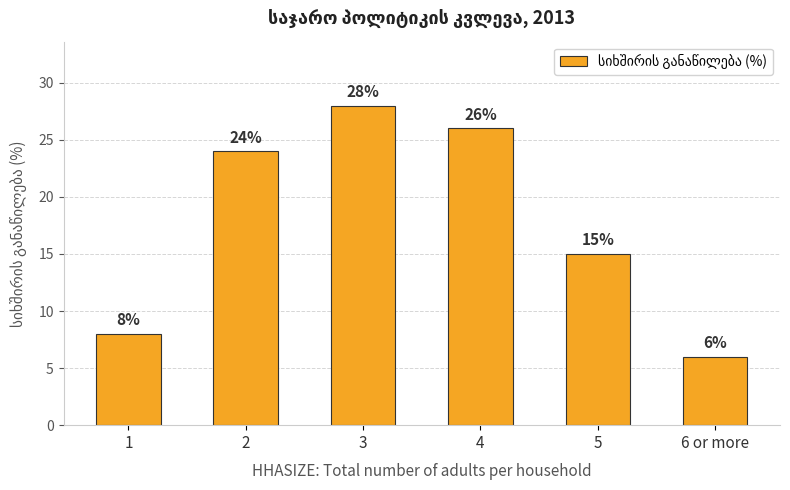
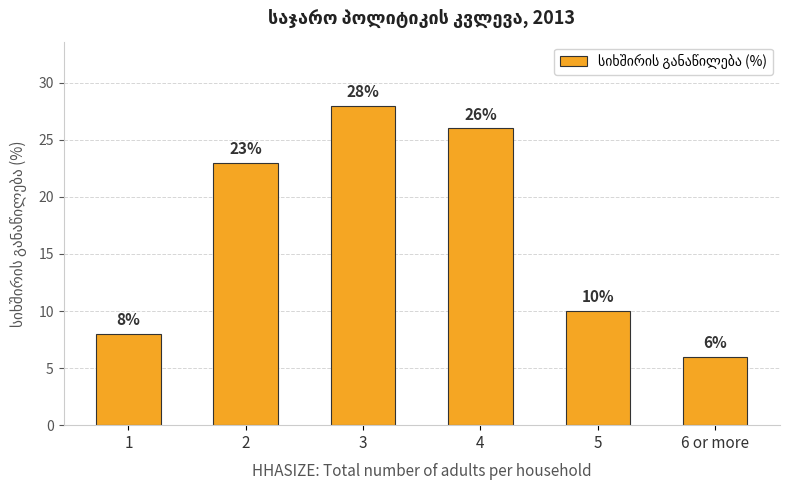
2: 24% -> 23%
5: 15% -> 10%
